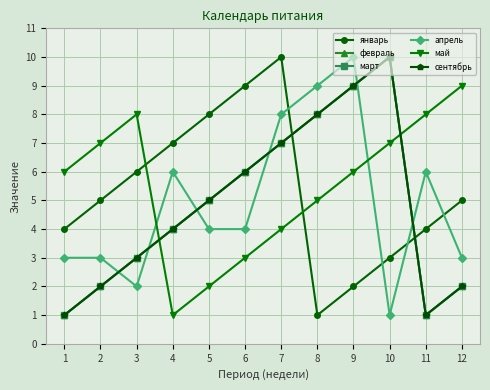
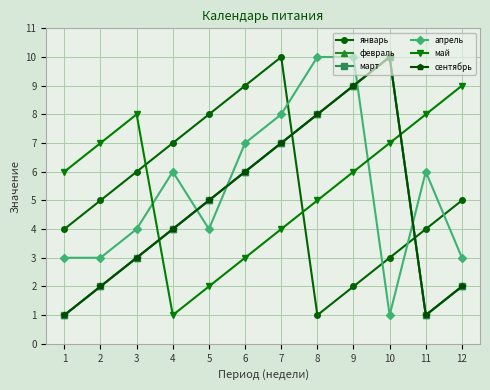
апрель, 3: 2 -> 4
апрель, 6: 4 -> 7
апрель, 8: 9 -> 10
